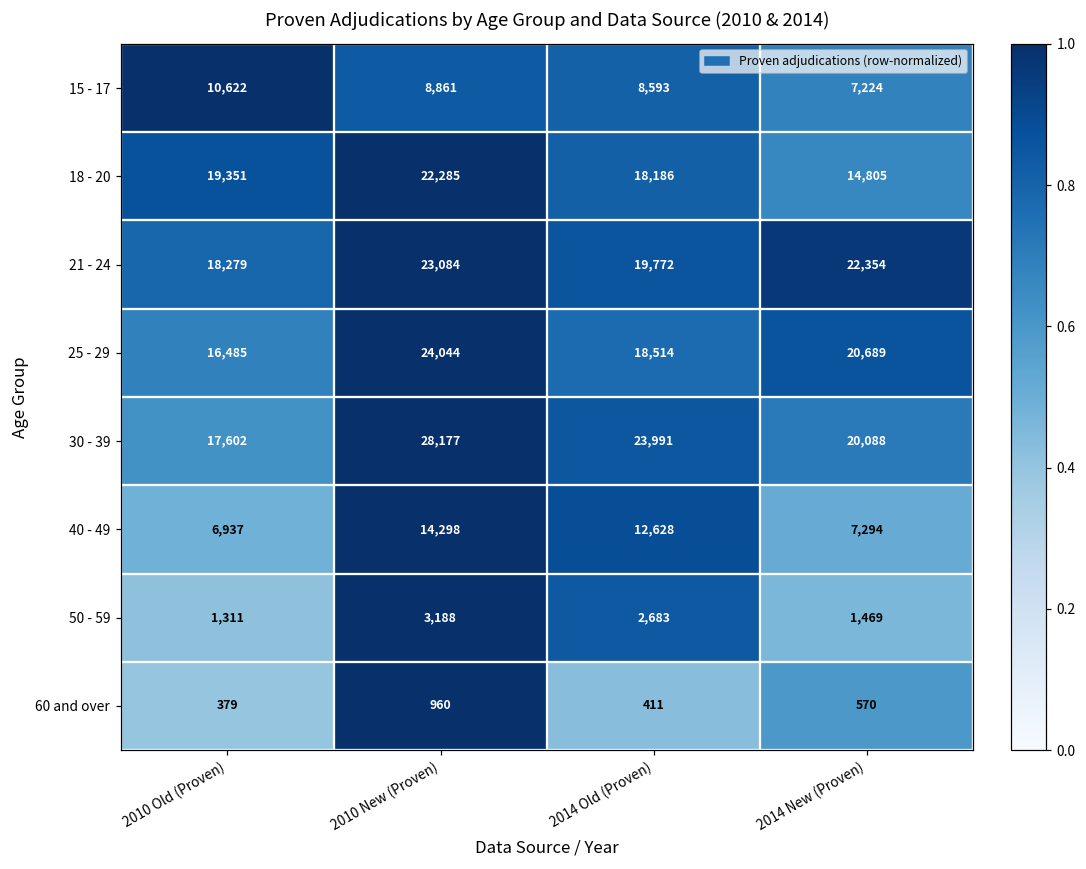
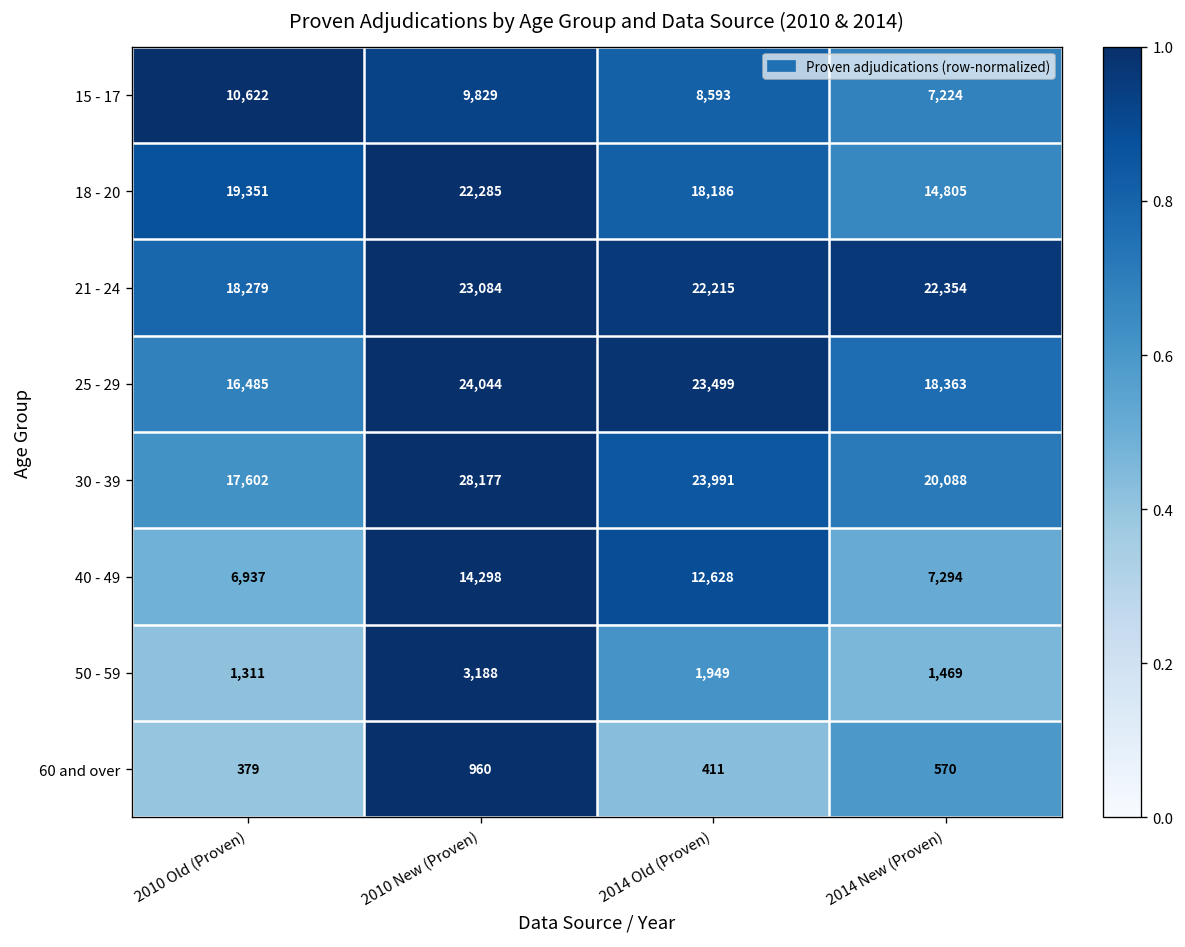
15 - 17, 2010 New (Proven): 8,861 -> 9,829
21 - 24, 2014 Old (Proven): 19,772 -> 22,215
25 - 29, 2014 Old (Proven): 18,514 -> 23,499
25 - 29, 2014 New (Proven): 20,689 -> 18,363
50 - 59, 2014 Old (Proven): 2,683 -> 1,949
